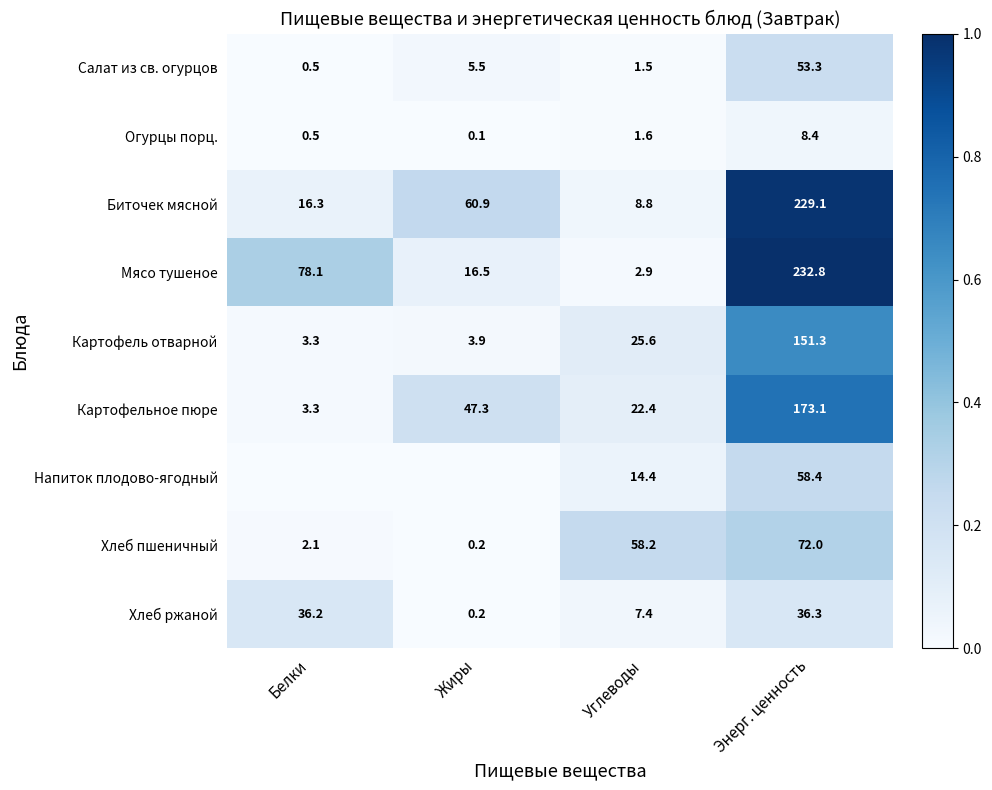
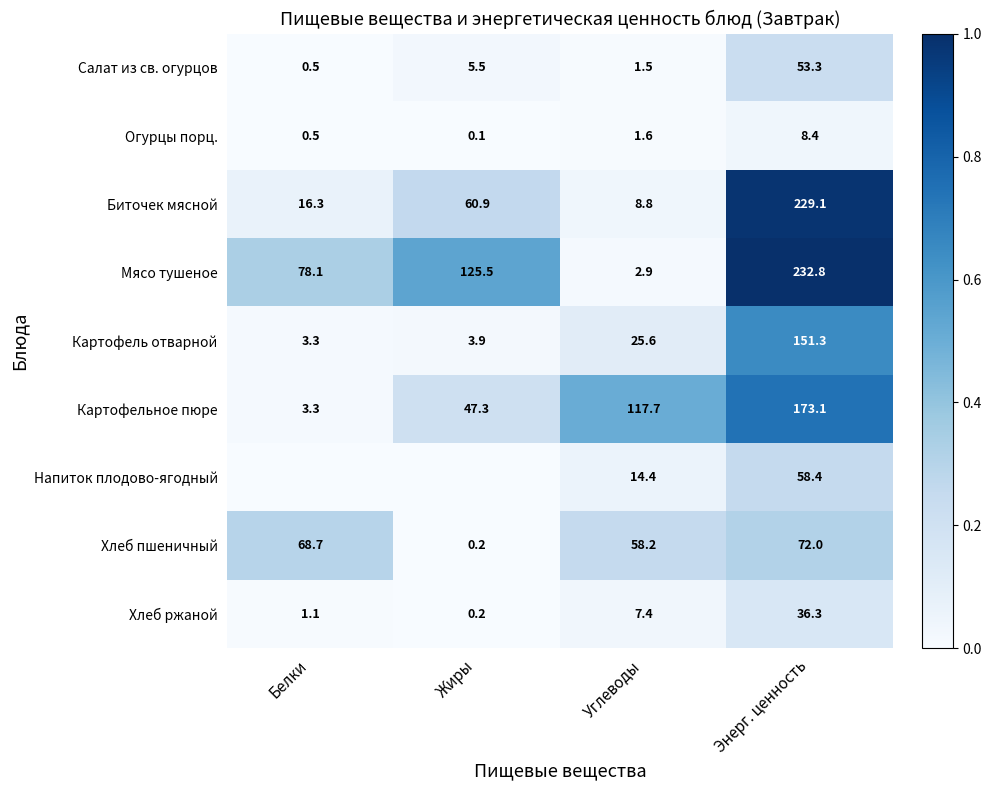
Мясо тушеное, Жиры: 16.5 -> 125.5
Картофельное пюре, Углеводы: 22.4 -> 117.7
Хлеб пшеничный, Белки: 2.1 -> 68.7
Хлеб ржаной, Белки: 36.2 -> 1.1
